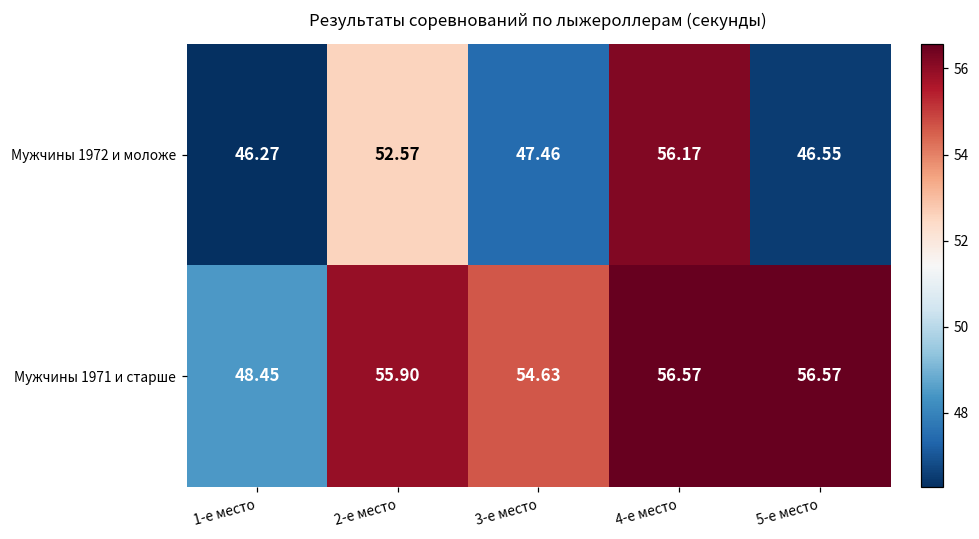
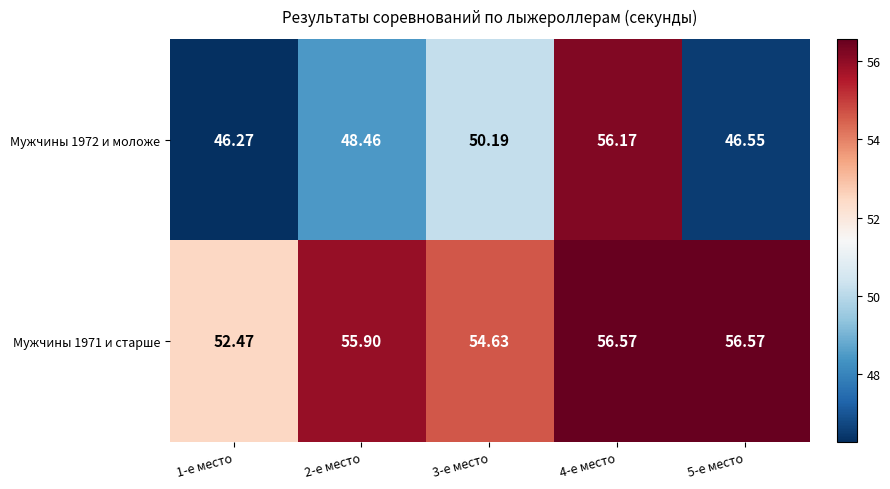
Мужчины 1972 и моложе, 2-е место: 52.57 -> 48.46
Мужчины 1972 и моложе, 3-е место: 47.46 -> 50.19
Мужчины 1971 и старше, 1-е место: 48.45 -> 52.47
